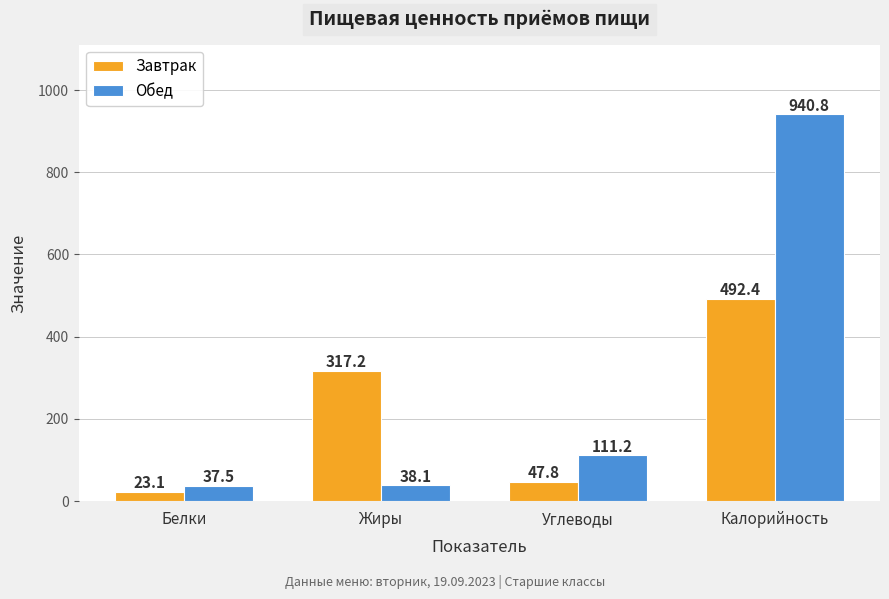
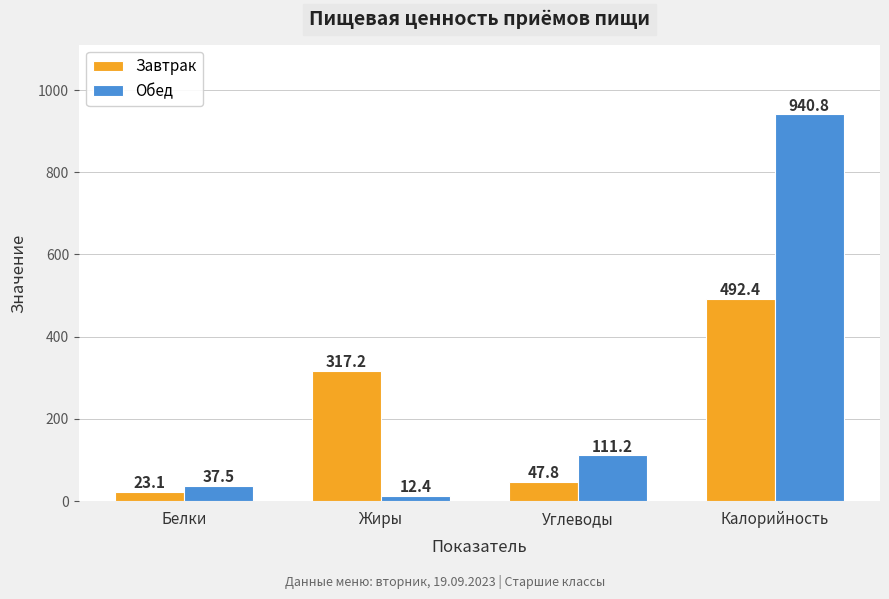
Обед, Жиры: 38.1 -> 12.4
